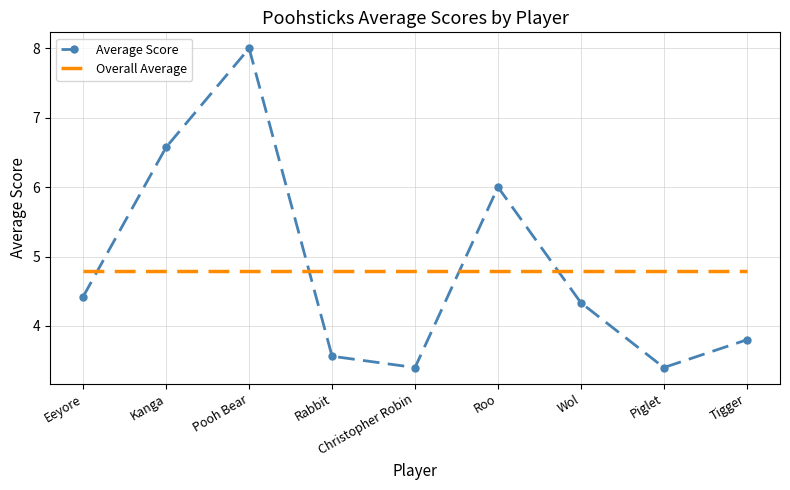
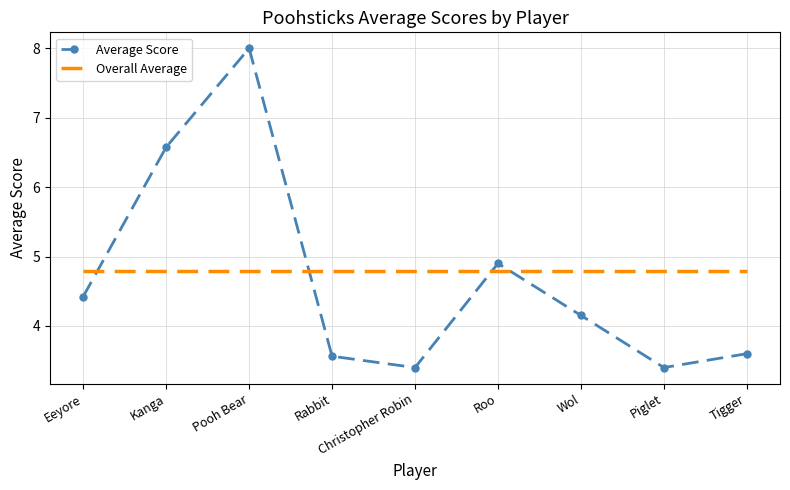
Average Score, Roo: 6.0 -> 4.9
Average Score, Wol: 4.3 -> 4.2
Average Score, Tigger: 3.8 -> 3.6
